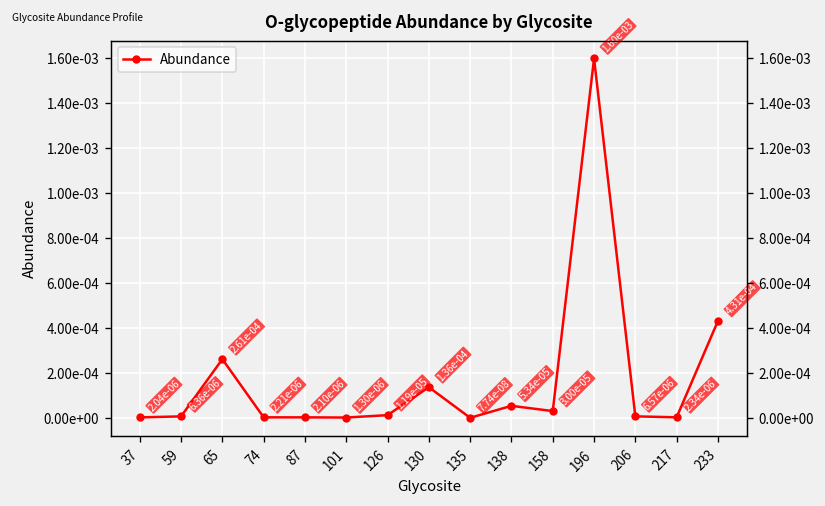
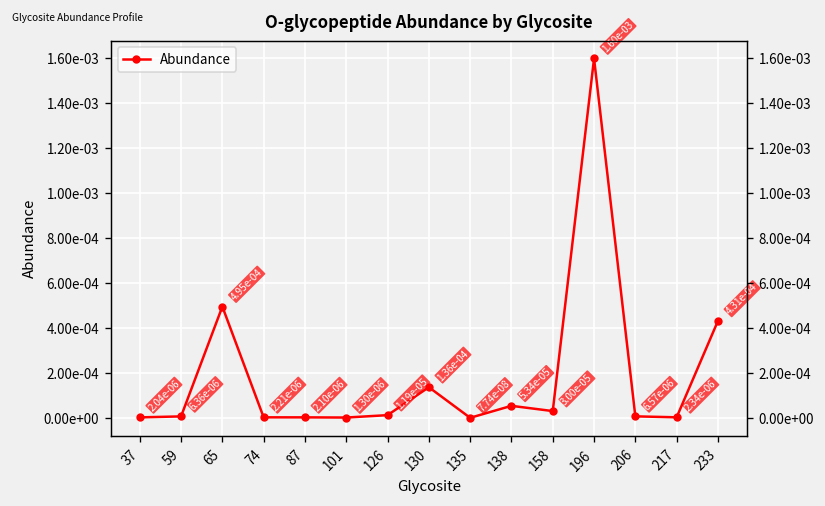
65: 0.00026 -> 0.00049
